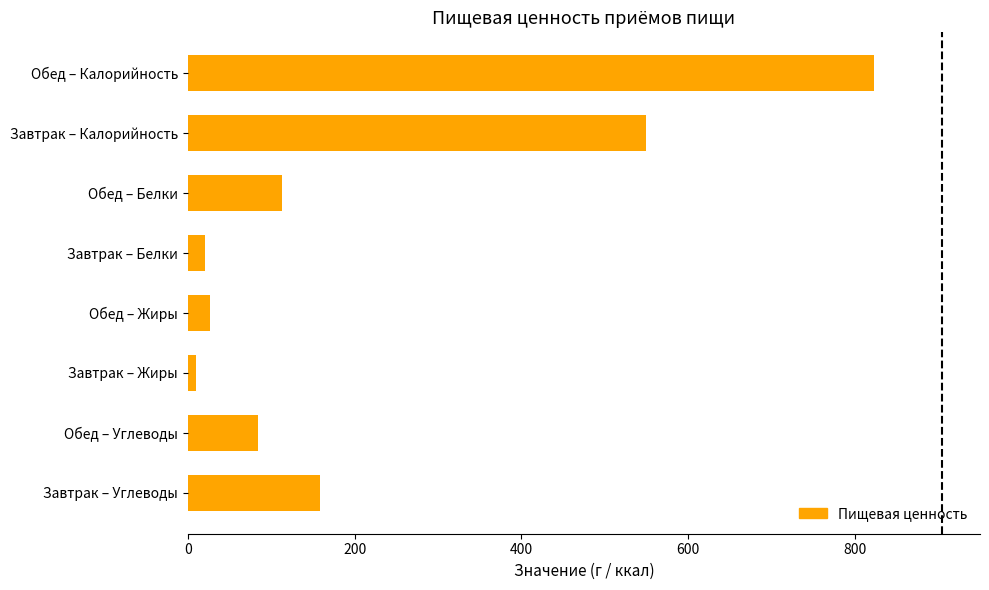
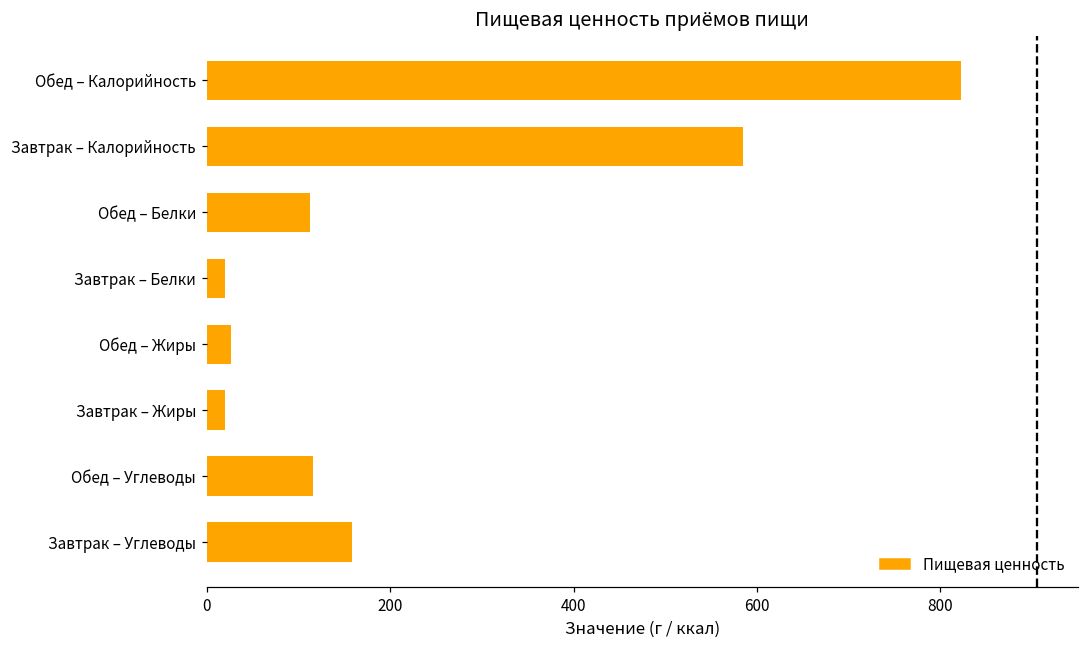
Завтрак – Калорийность: 550 -> 580
Завтрак – Жиры: 10 -> 20
Обед – Углеводы: 80 -> 120
